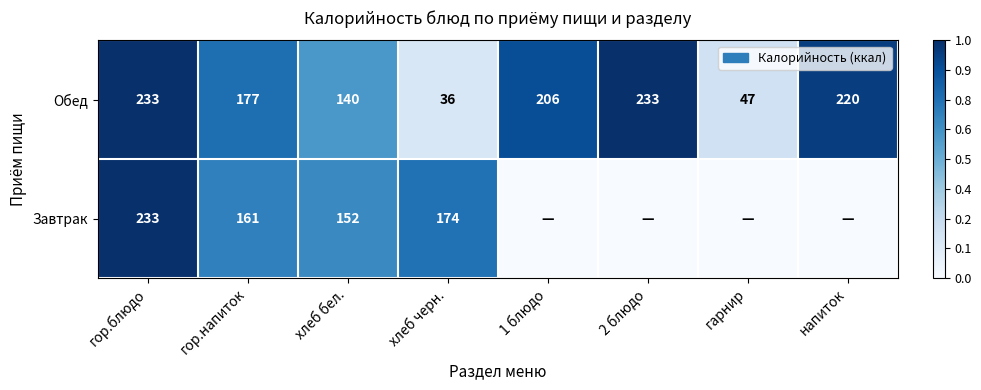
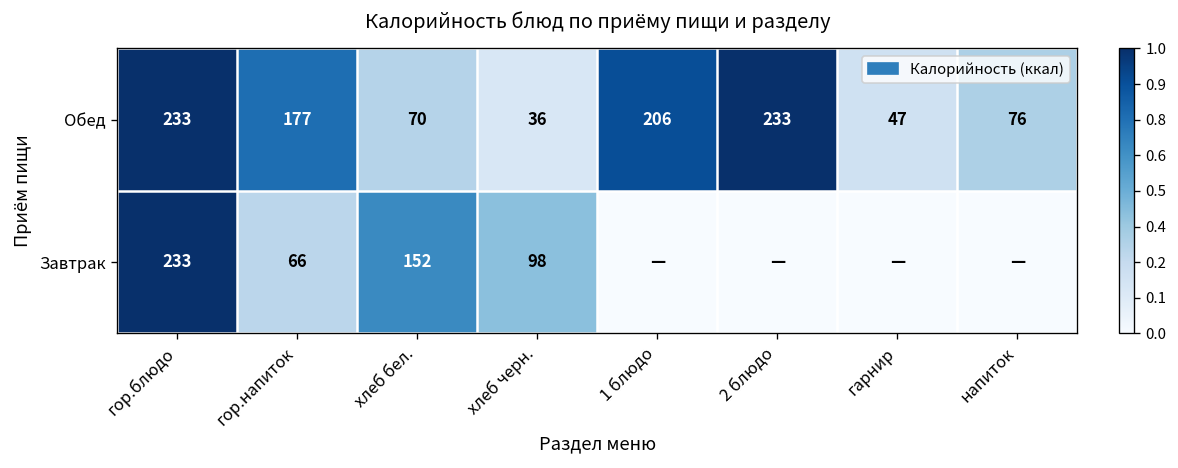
Обед, хлеб бел.: 140 -> 70
Обед, напиток: 220 -> 76
Завтрак, гор.напиток: 161 -> 66
Завтрак, хлеб черн.: 174 -> 98
